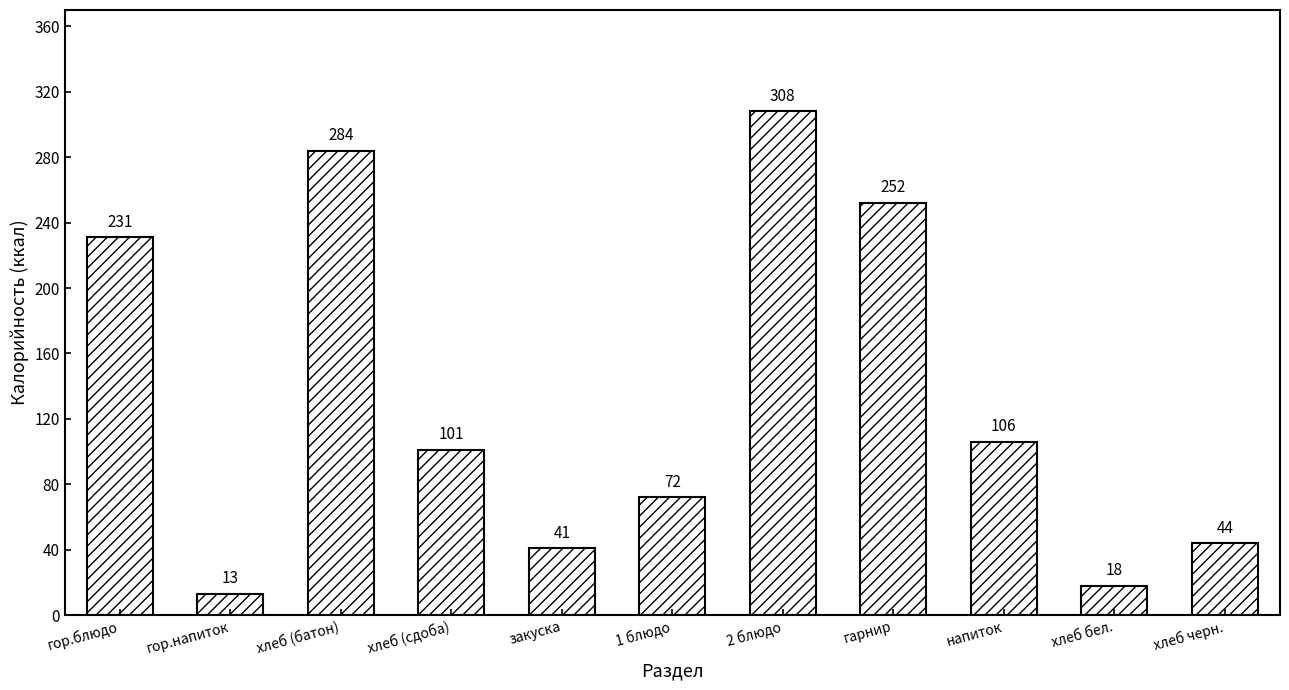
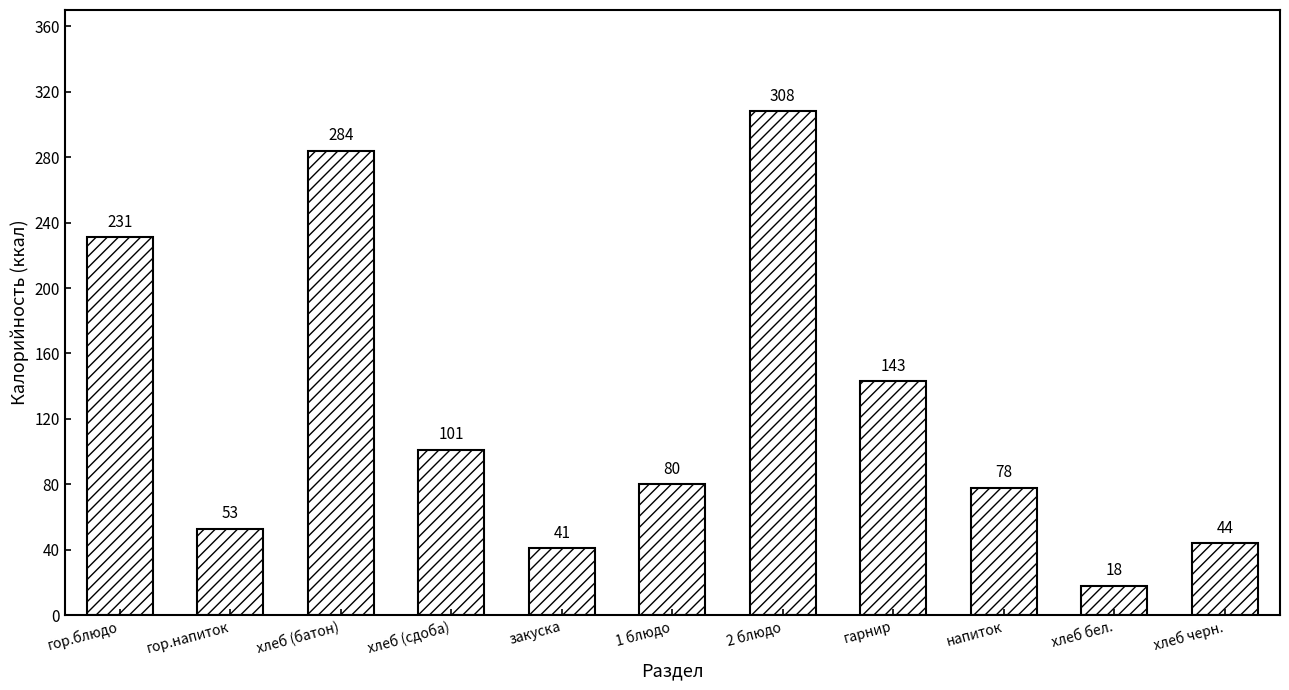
гор.напиток: 13 -> 53
1 блюдо: 72 -> 80
гарнир: 252 -> 143
напиток: 106 -> 78
